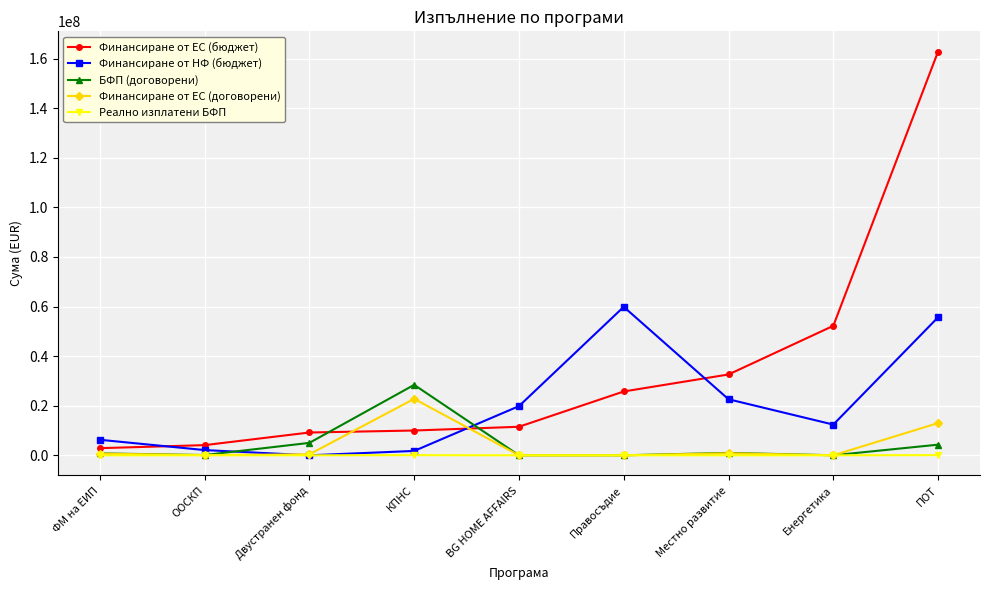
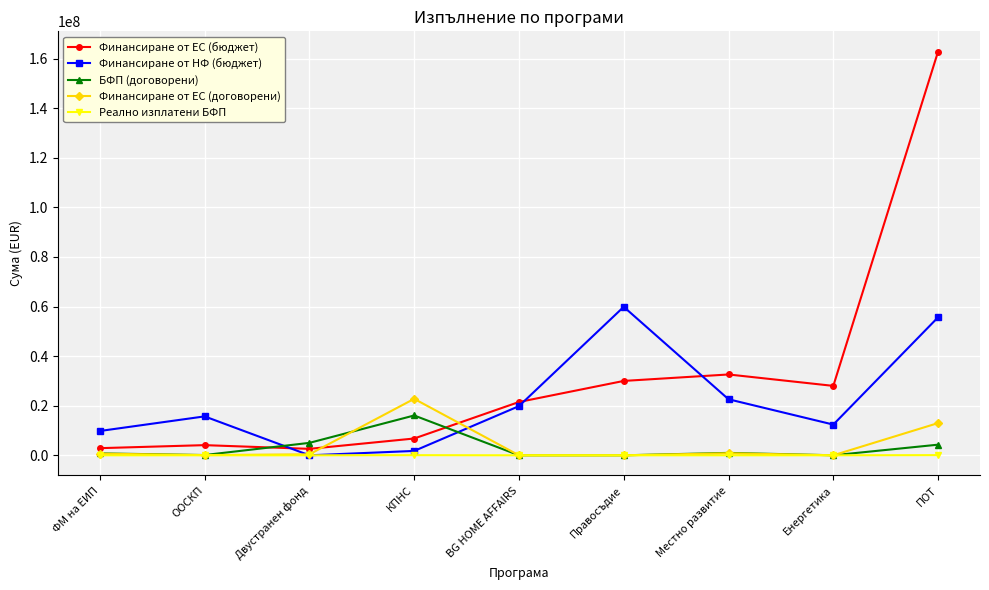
Финансиране от НФ (бюджет), ФМ на ЕИП: 6000000 -> 10000000
Финансиране от НФ (бюджет), ООСКП: 2000000 -> 16000000
Финансиране от ЕС (бюджет), Двустранен фонд: 9000000 -> 3000000
Финансиране от ЕС (бюджет), КПНС: 10000000 -> 7000000
БФП (договорени), КПНС: 28000000 -> 16000000
Финансиране от ЕС (бюджет), BG HOME AFFAIRS: 12000000 -> 21000000
Финансиране от ЕС (бюджет), Правосъдие: 26000000 -> 30000000
Финансиране от ЕС (бюджет), Енергетика: 52000000 -> 28000000
